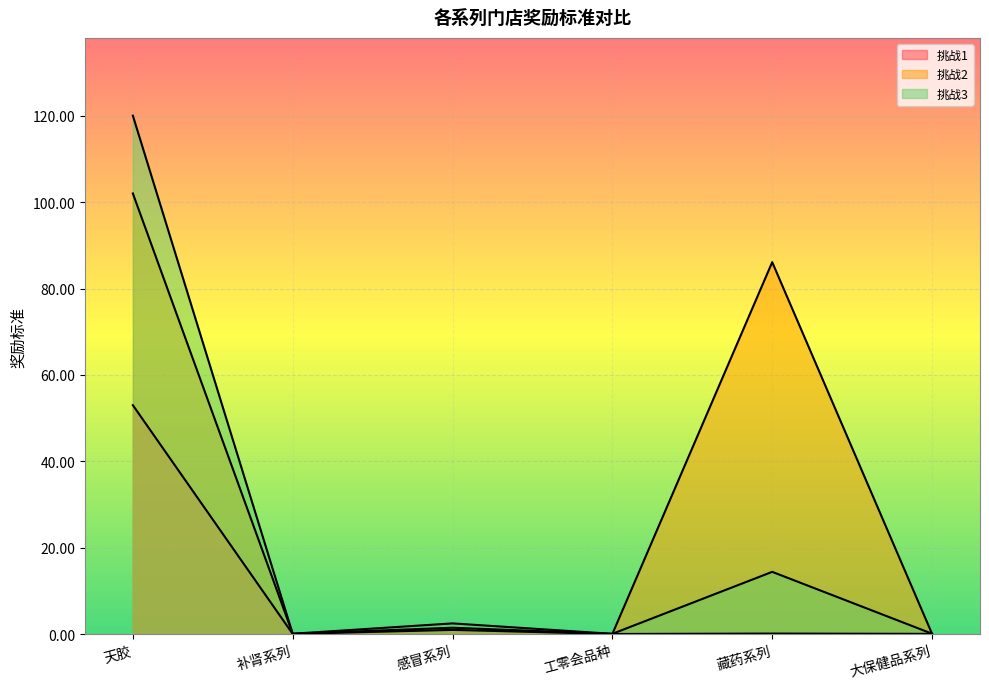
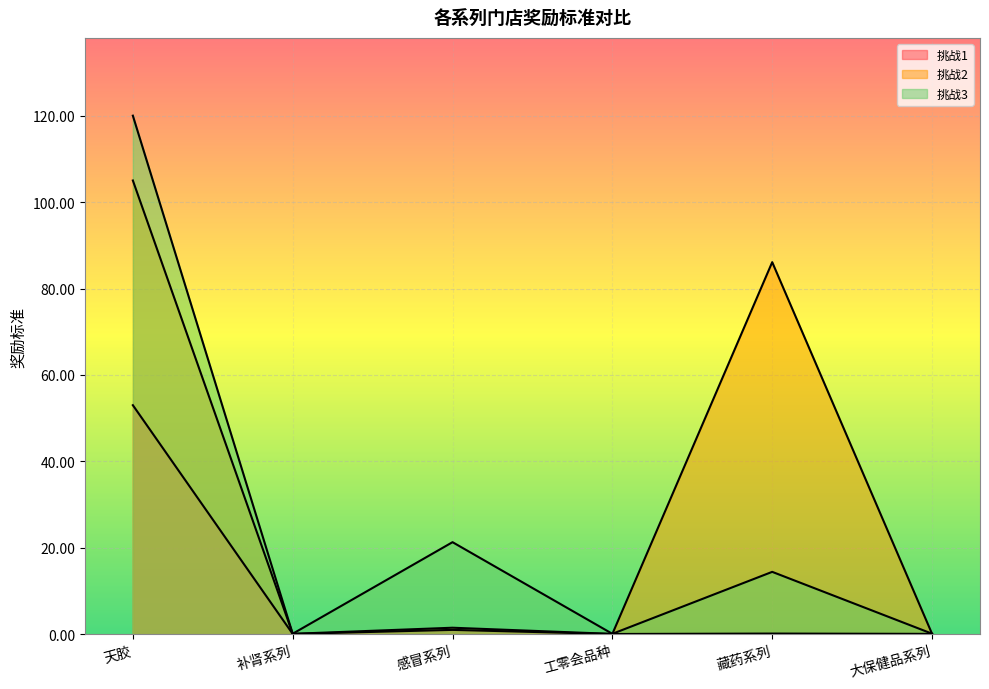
挑战2, 天胶: 102 -> 105
挑战3, 感冒系列: 3 -> 21
